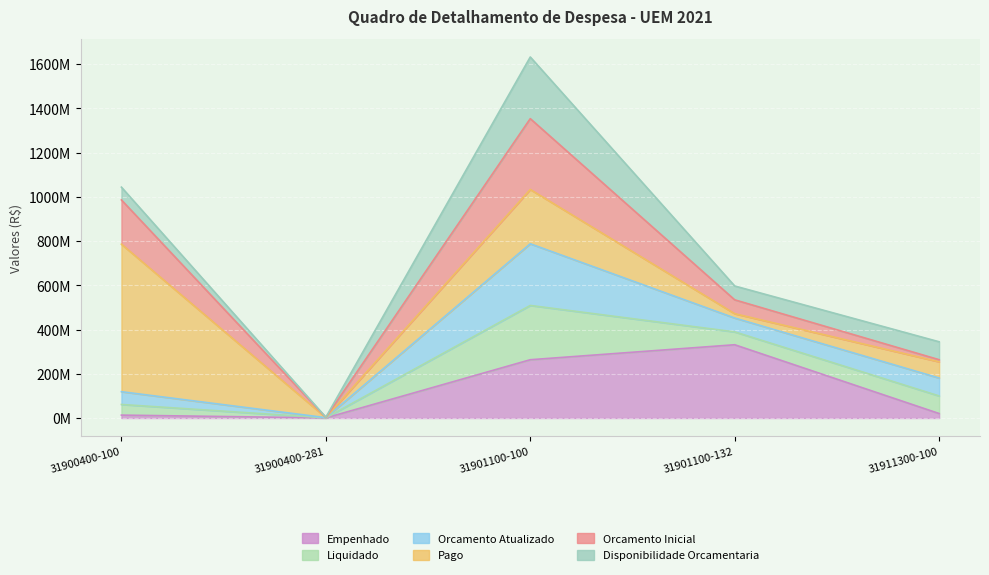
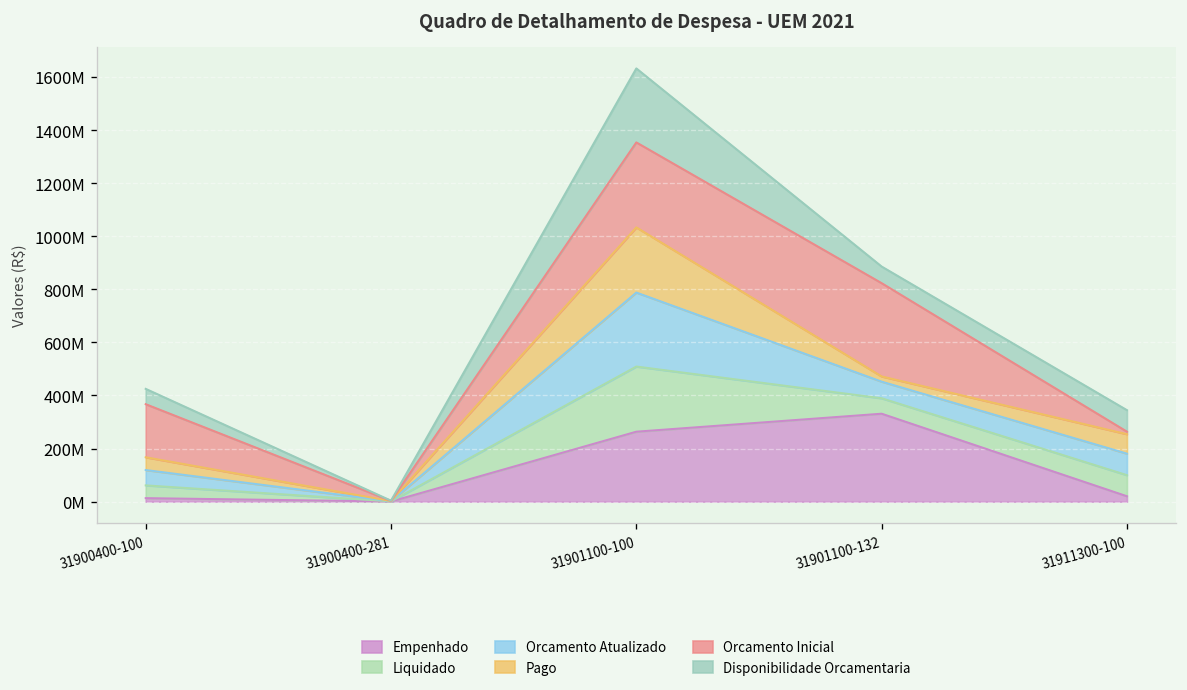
Pago, 31900400-100: 670000000 -> 50000000
Orcamento Inicial, 31901100-132: 60000000 -> 350000000
